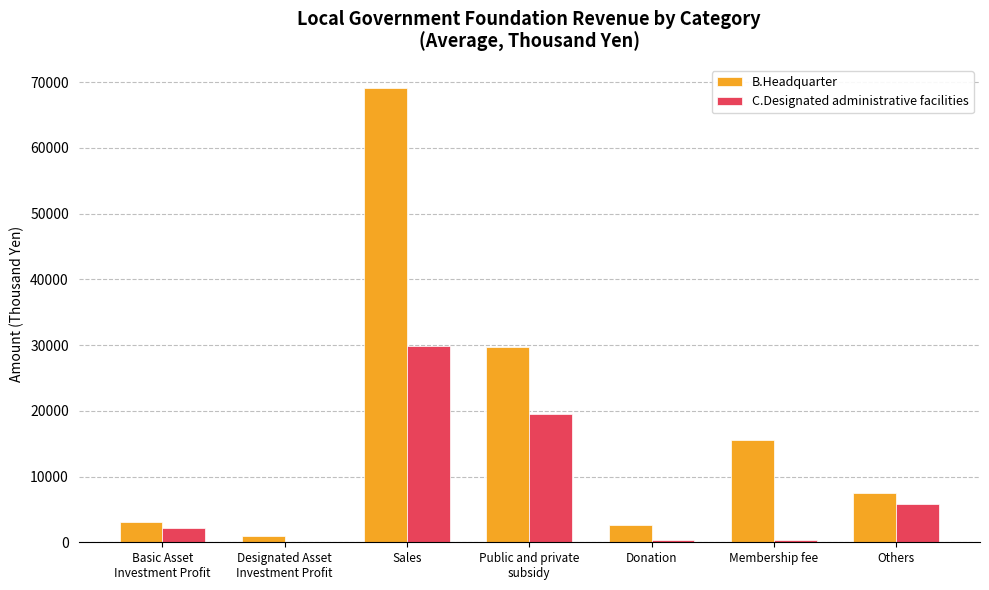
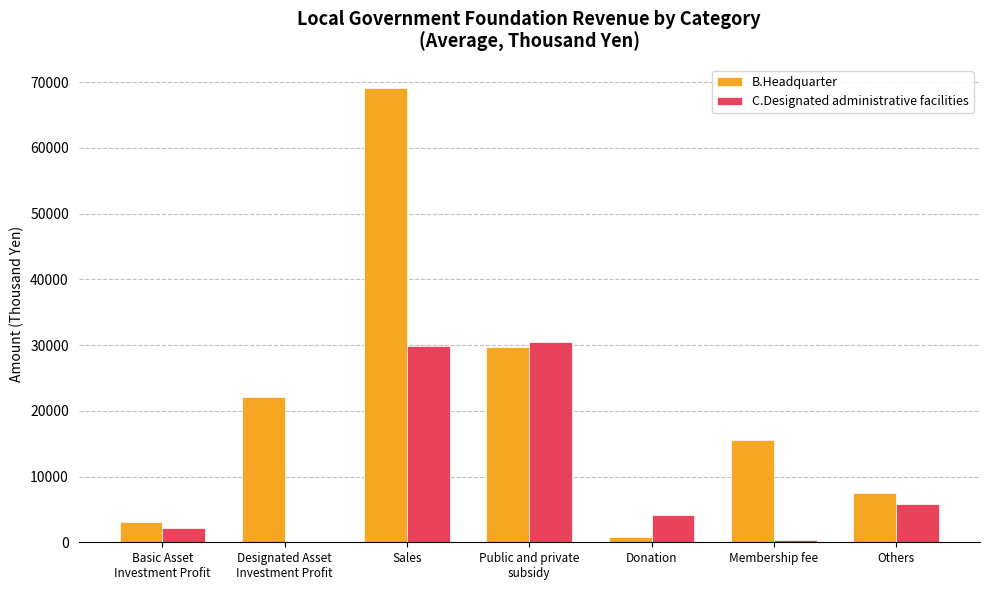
B.Headquarter, Designated Asset Investment Profit: 1000 -> 22000
C.Designated administrative facilities, Public and private subsidy: 19000 -> 31000
B.Headquarter, Donation: 3000 -> 1000
C.Designated administrative facilities, Donation: 0 -> 4000
